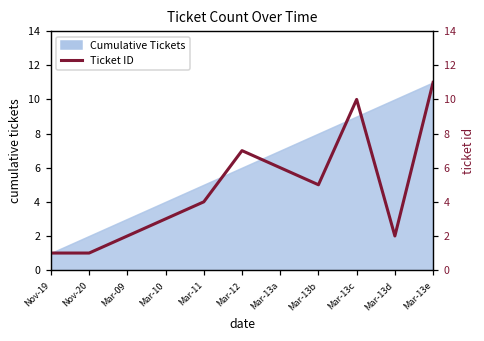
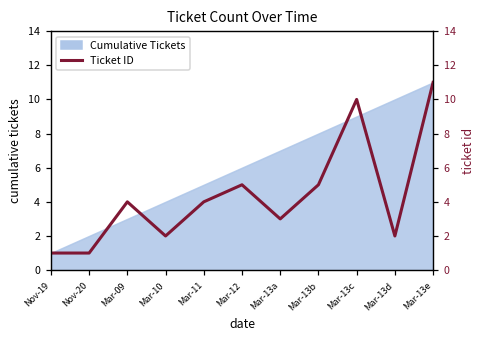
Ticket ID, Mar-09: 2 -> 4
Ticket ID, Mar-10: 3 -> 2
Ticket ID, Mar-12: 7 -> 5
Ticket ID, Mar-13a: 6 -> 3
